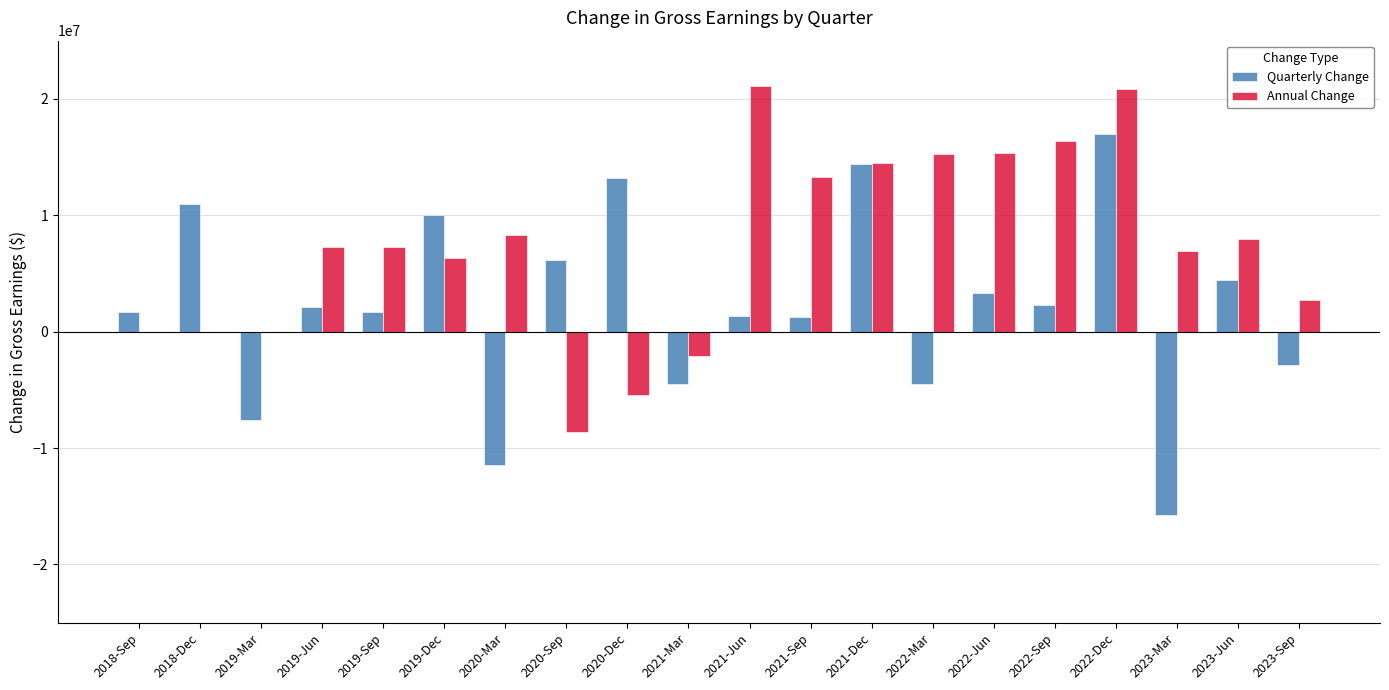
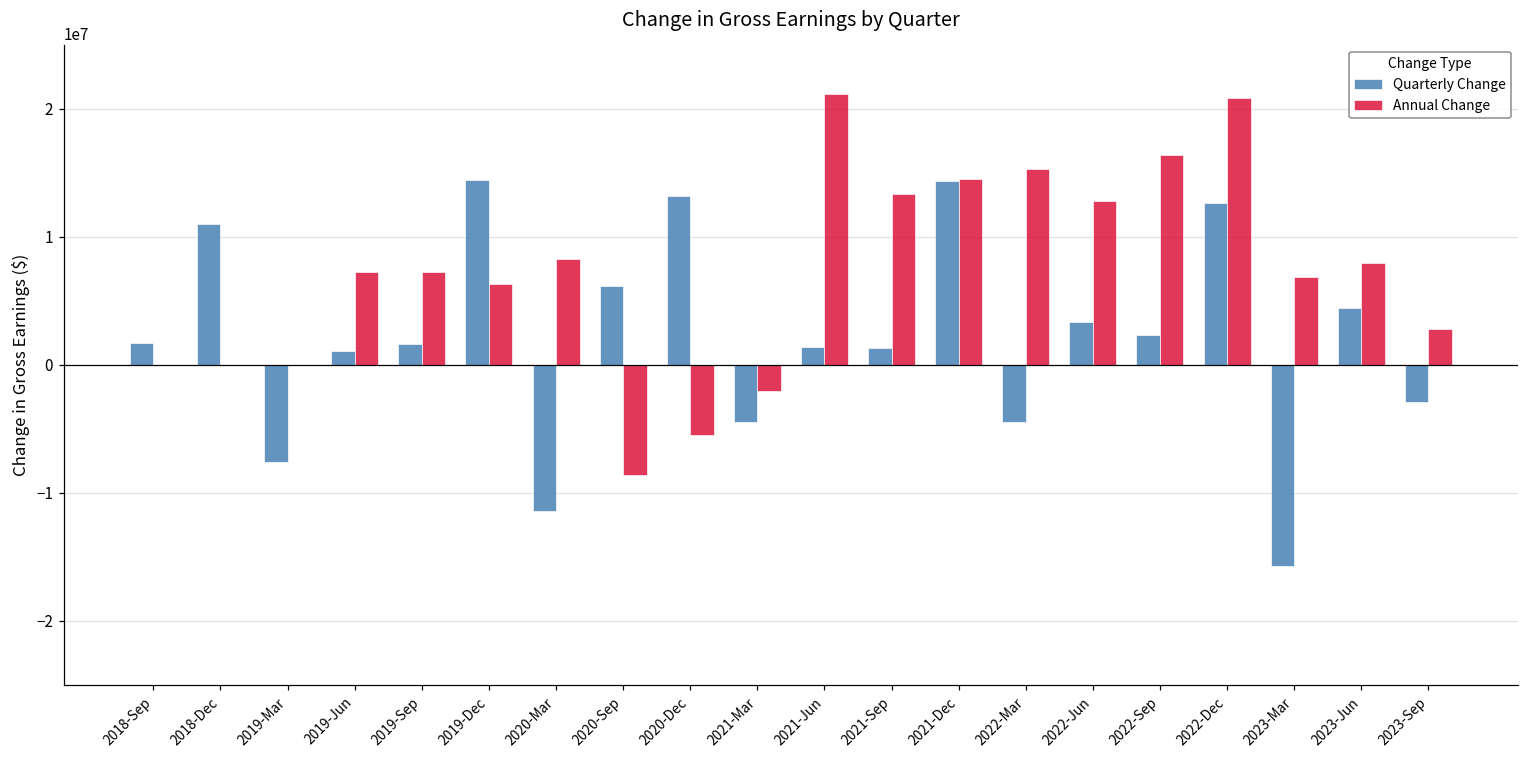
Quarterly Change, 2019-Jun: 2200000 -> 1100000
Quarterly Change, 2019-Dec: 10100000 -> 14400000
Annual Change, 2022-Jun: 15300000 -> 12800000
Quarterly Change, 2022-Dec: 17000000 -> 12600000
